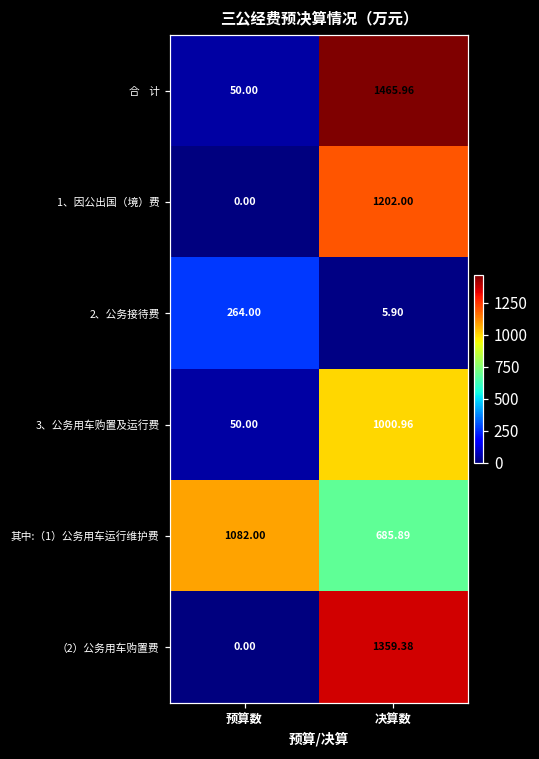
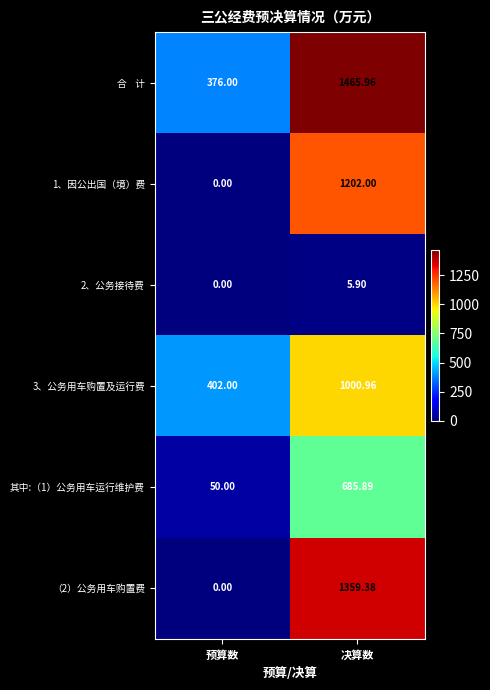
合 计, 预算数: 50.00 -> 376.00
2、公务接待费, 预算数: 264.00 -> 0.00
3、公务用车购置及运行费, 预算数: 50.00 -> 402.00
其中:（1）公务用车运行维护费, 预算数: 1082.00 -> 50.00
